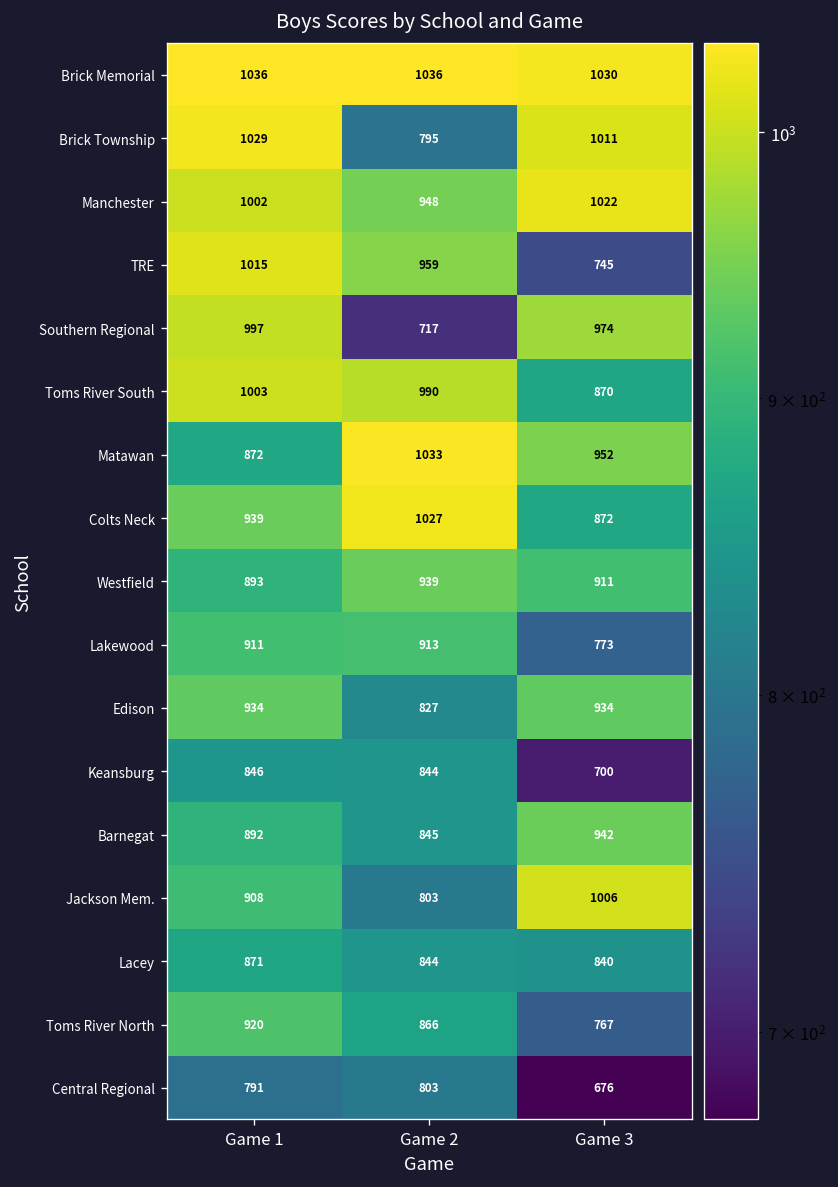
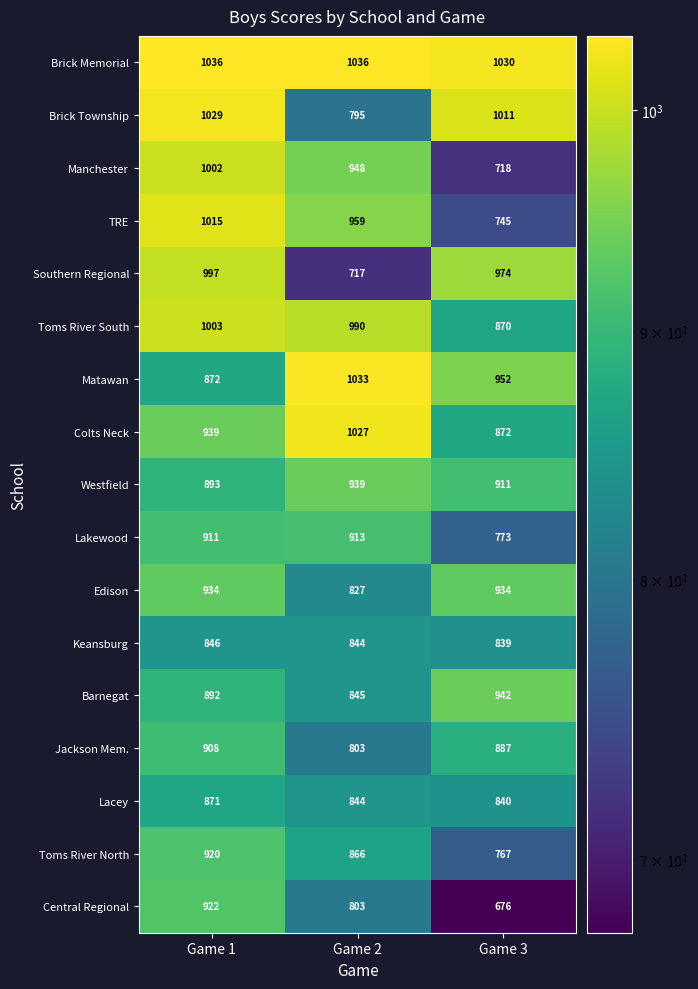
Manchester, Game 3: 1022 -> 718
Keansburg, Game 3: 700 -> 839
Jackson Mem., Game 3: 1006 -> 887
Central Regional, Game 1: 791 -> 922
